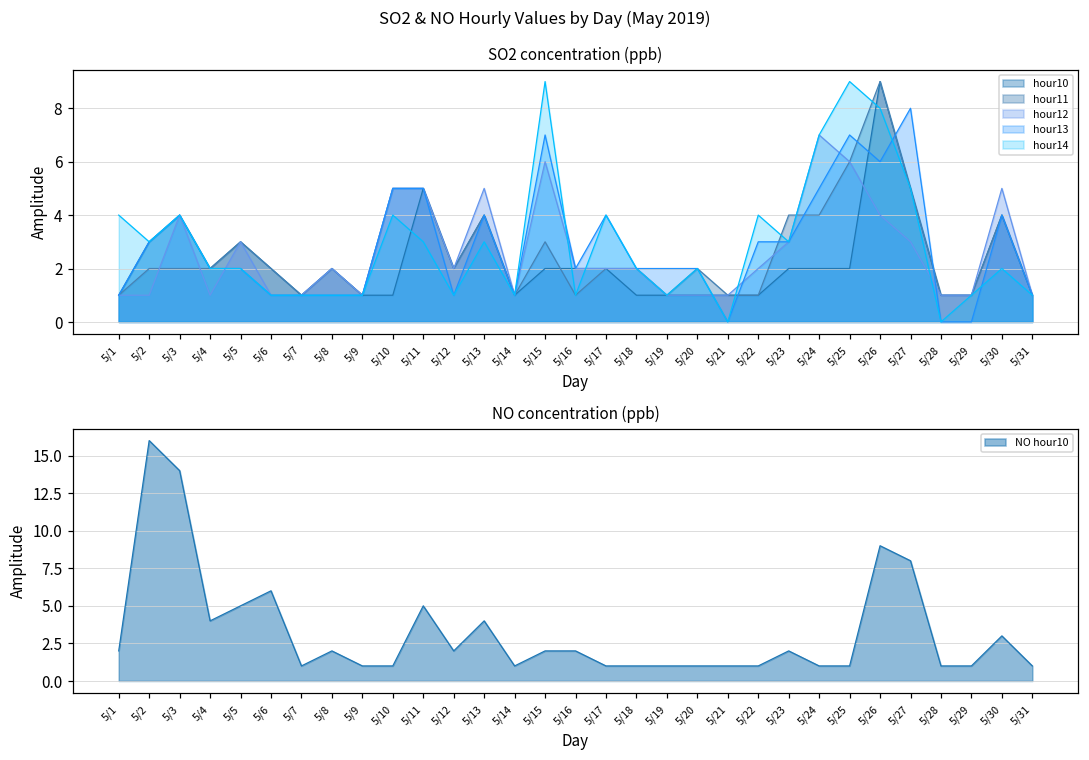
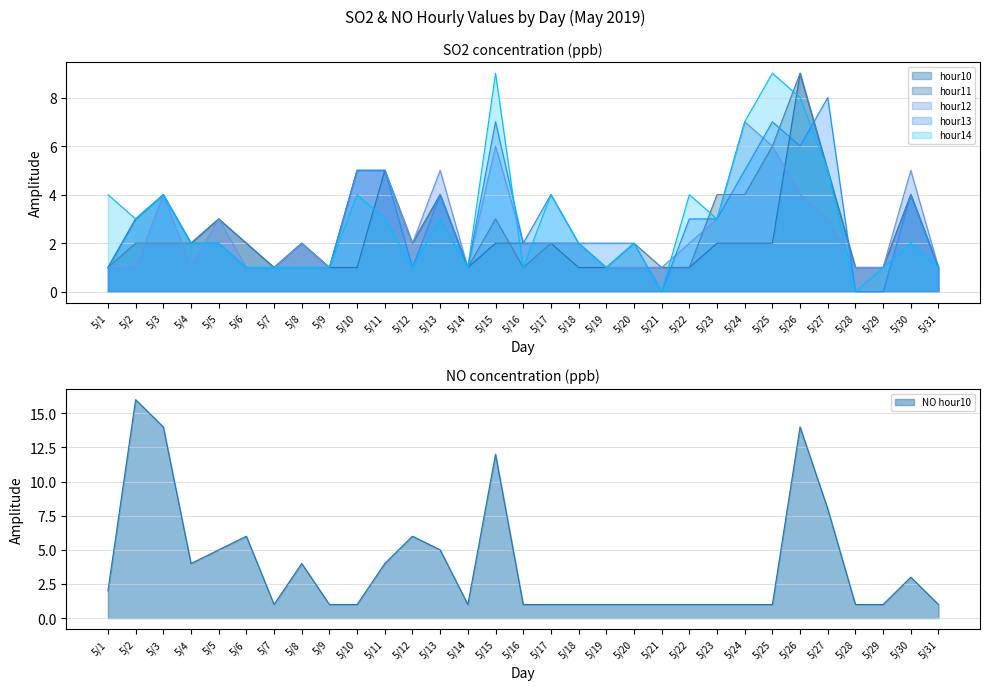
NO concentration (ppb), 5/8: 2 -> 4
NO concentration (ppb), 5/11: 5 -> 4
NO concentration (ppb), 5/12: 2 -> 6
NO concentration (ppb), 5/13: 4 -> 5
NO concentration (ppb), 5/15: 2 -> 12
NO concentration (ppb), 5/16: 2 -> 1
NO concentration (ppb), 5/23: 2 -> 1
NO concentration (ppb), 5/26: 9 -> 14
